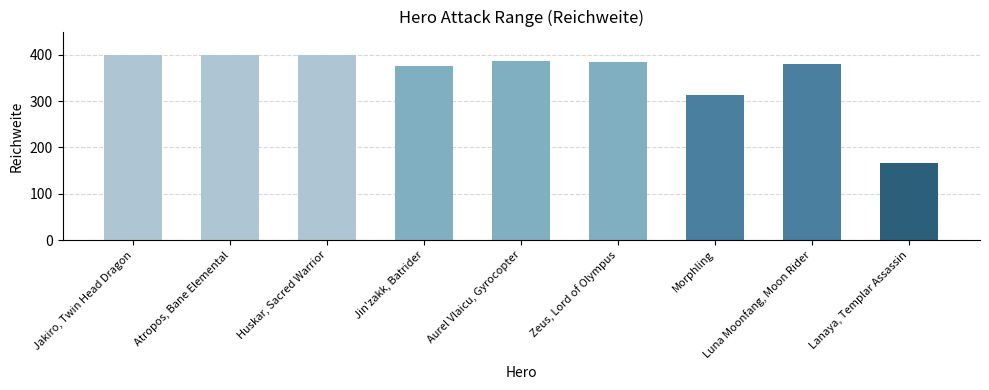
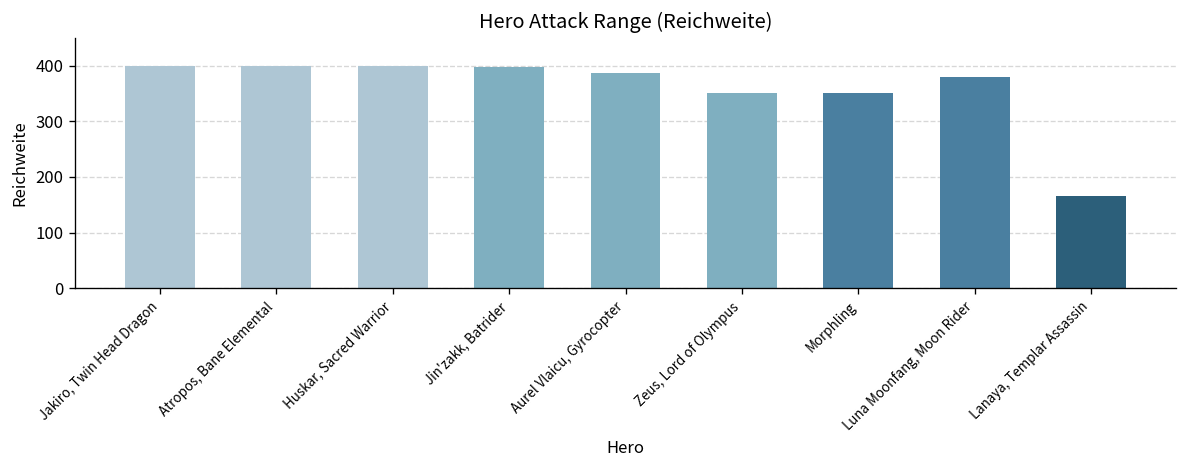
Jin'zakk, Batrider: 380 -> 400
Zeus, Lord of Olympus: 390 -> 350
Morphling: 310 -> 350
